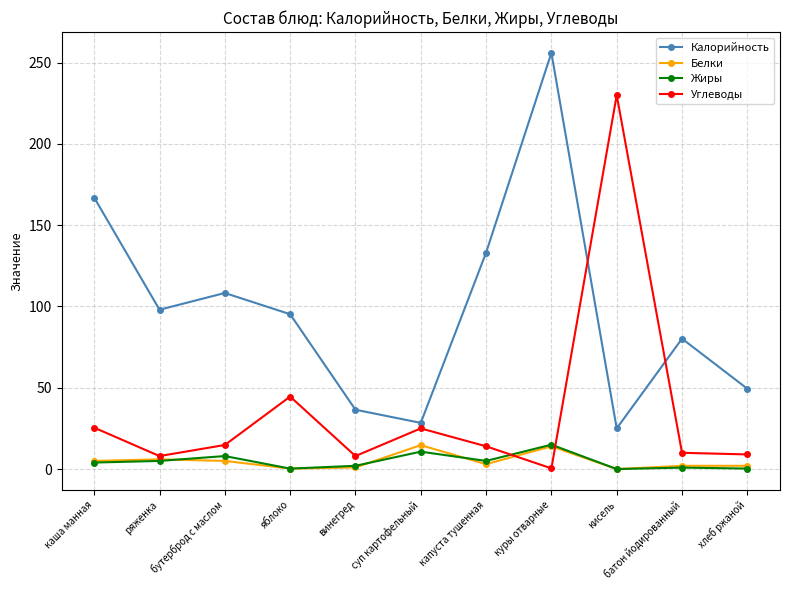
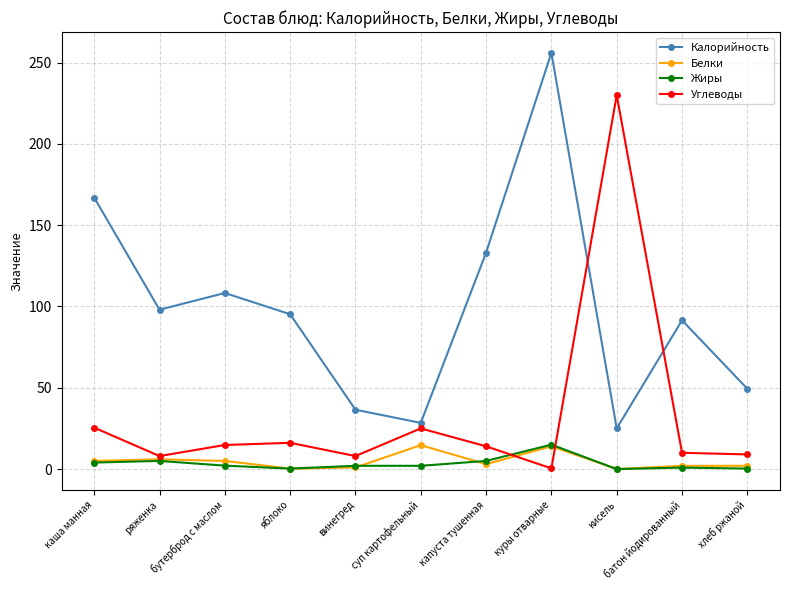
Жиры, бутерброд с маслом: 8 -> 2
Углеводы, яблоко: 45 -> 16
Жиры, суп картофельный: 11 -> 2
Калорийность, батон йодированный: 80 -> 92
